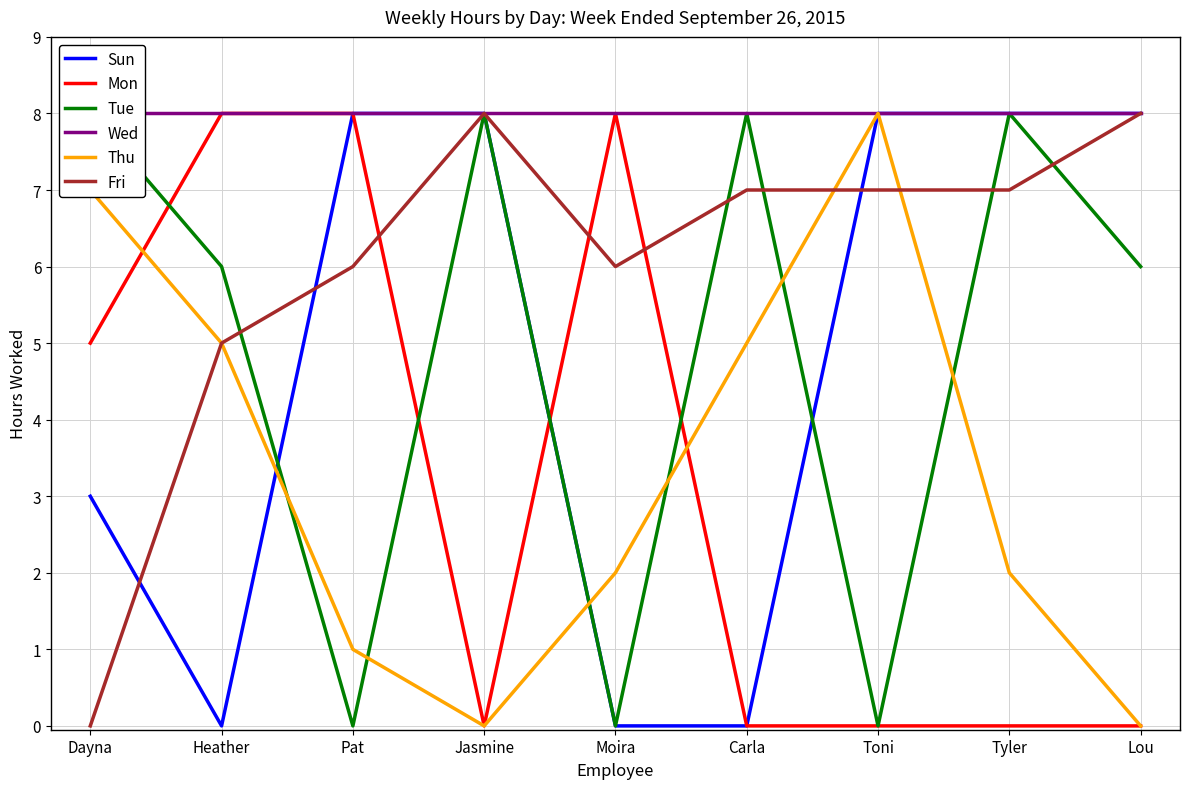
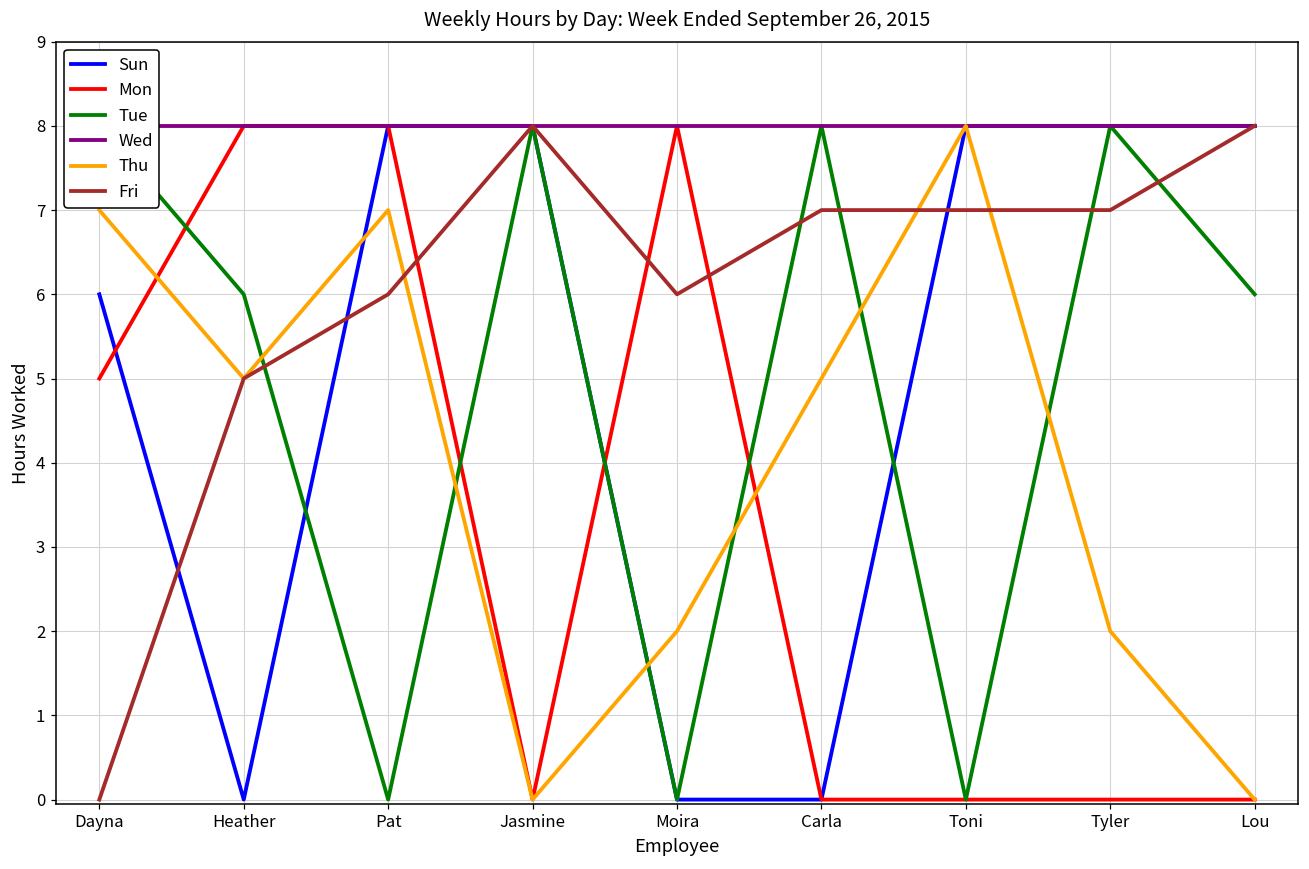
Sun, Dayna: 3 -> 6
Thu, Pat: 1 -> 7
